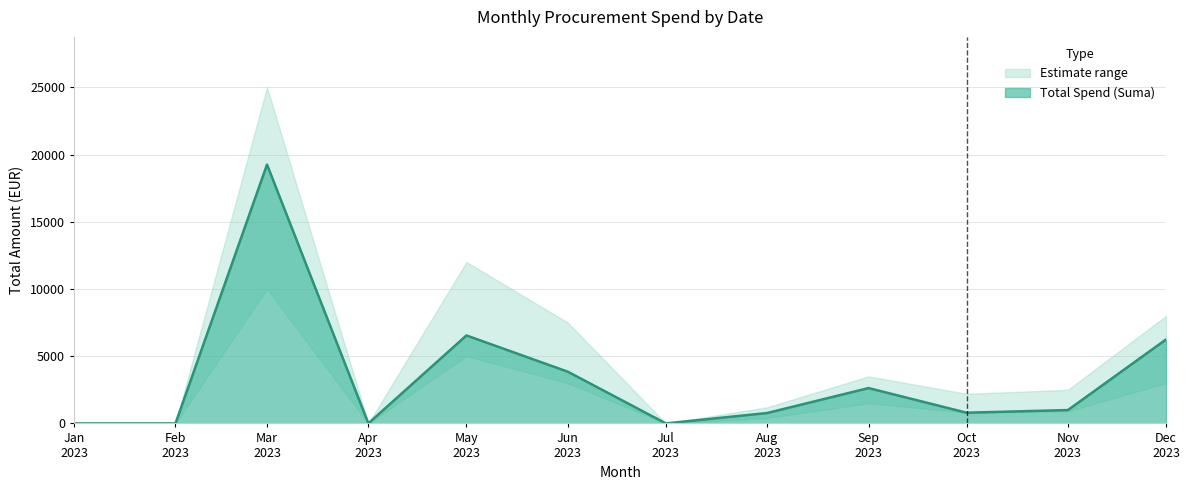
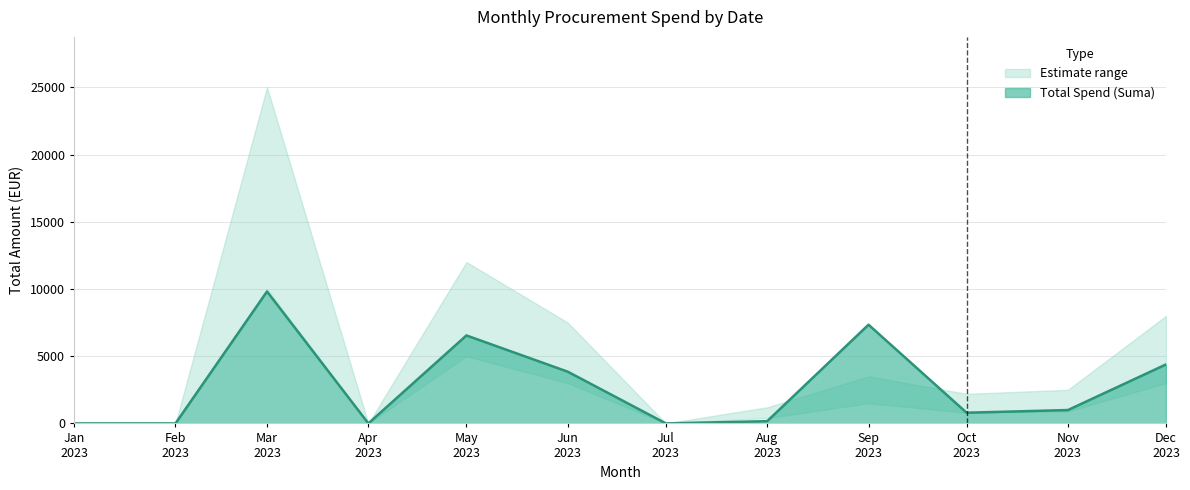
Total Spend (Suma), Mar 2023: 19300 -> 9800
Total Spend (Suma), Aug 2023: 800 -> 200
Total Spend (Suma), Sep 2023: 2600 -> 7300
Total Spend (Suma), Dec 2023: 6200 -> 4400
